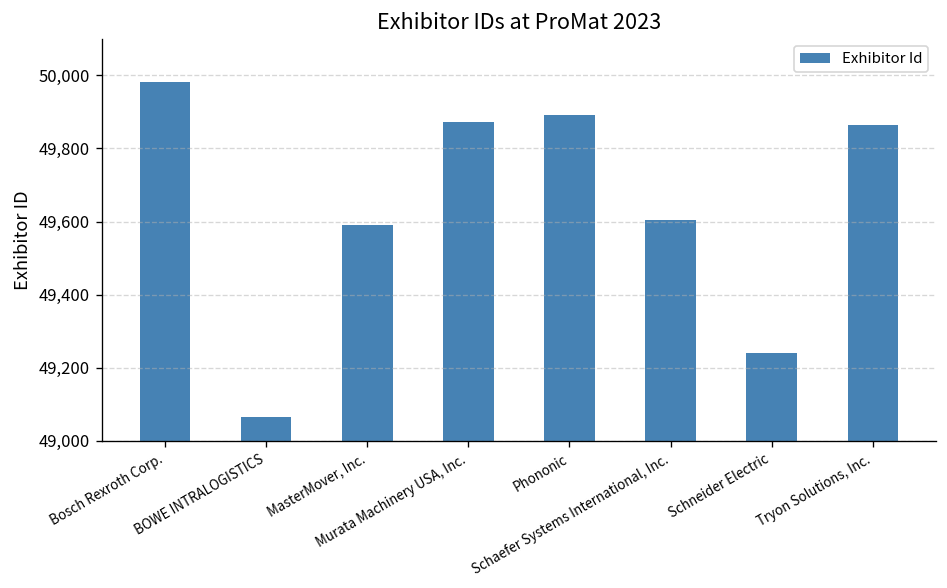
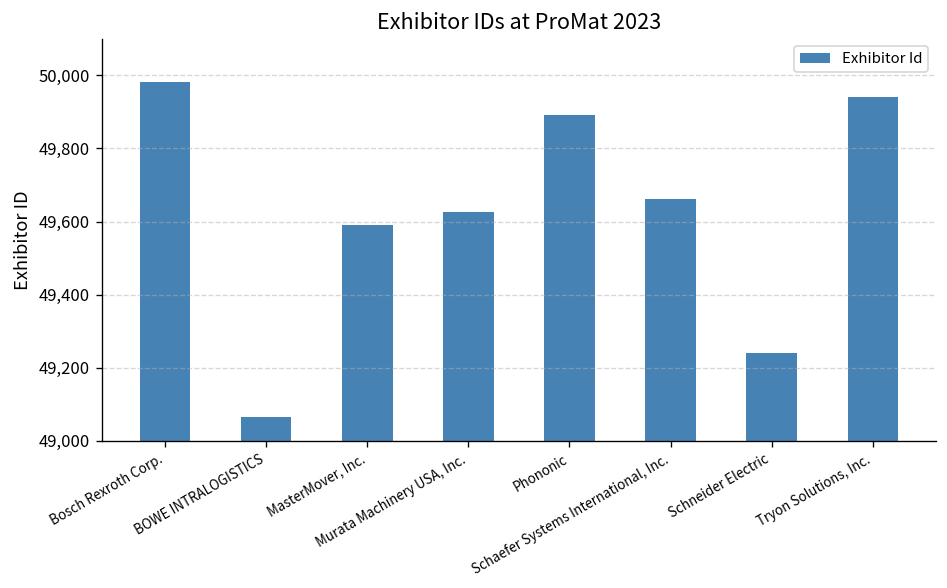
Murata Machinery USA, Inc.: 49,870 -> 49,630
Schaefer Systems International, Inc.: 49,600 -> 49,660
Tryon Solutions, Inc.: 49,860 -> 49,940
